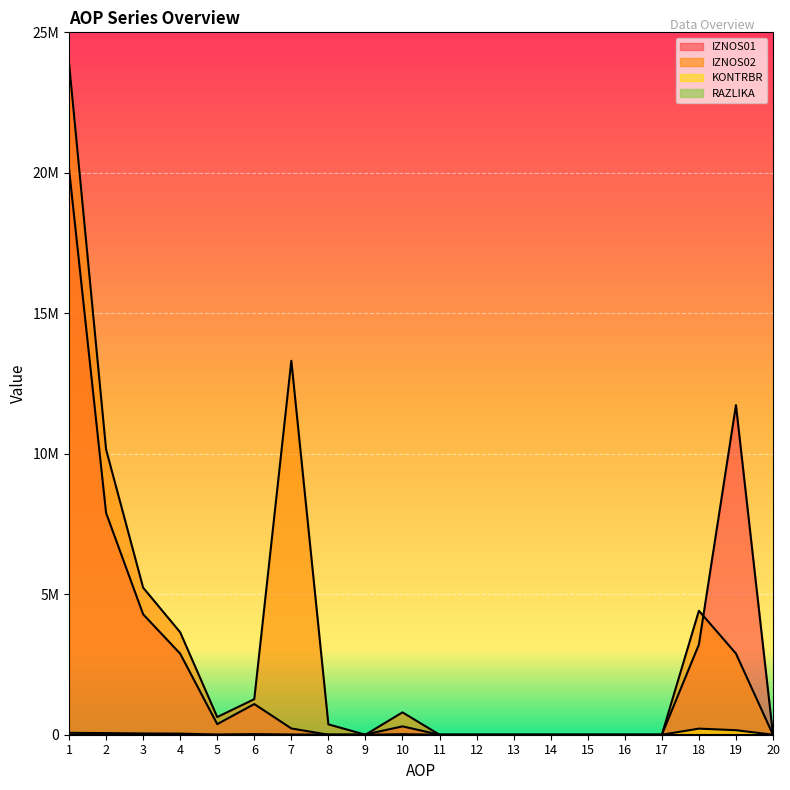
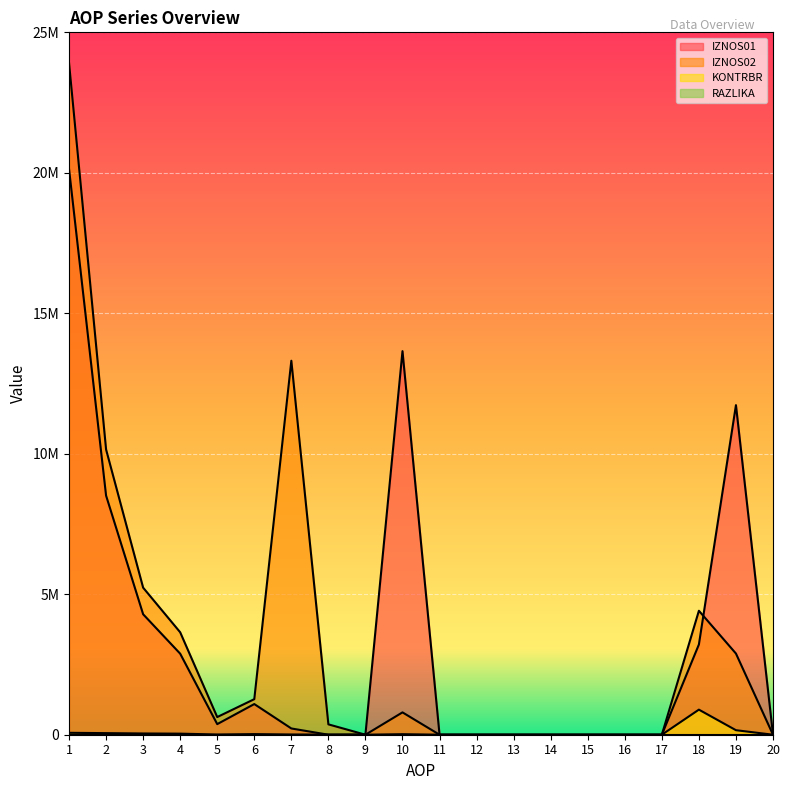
IZNOS01, 2: 7900000 -> 8500000
IZNOS01, 10: 300000 -> 13700000
KONTRBR, 18: 200000 -> 900000
